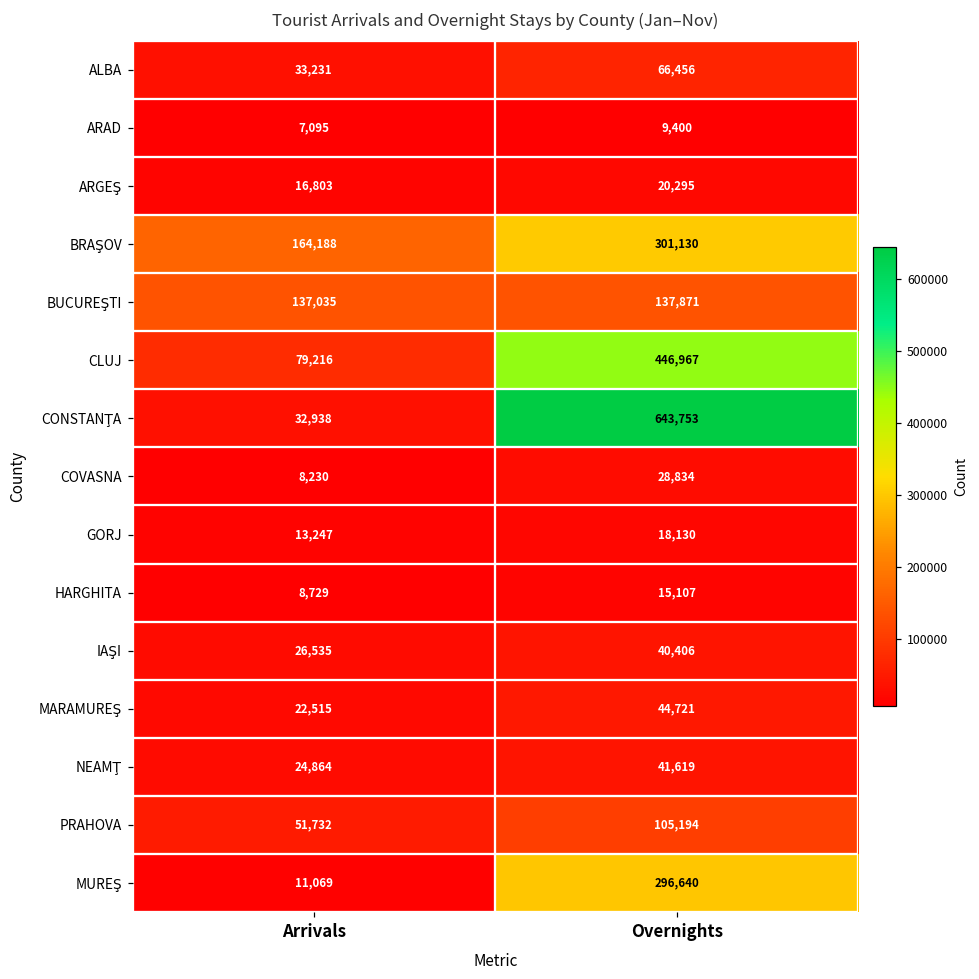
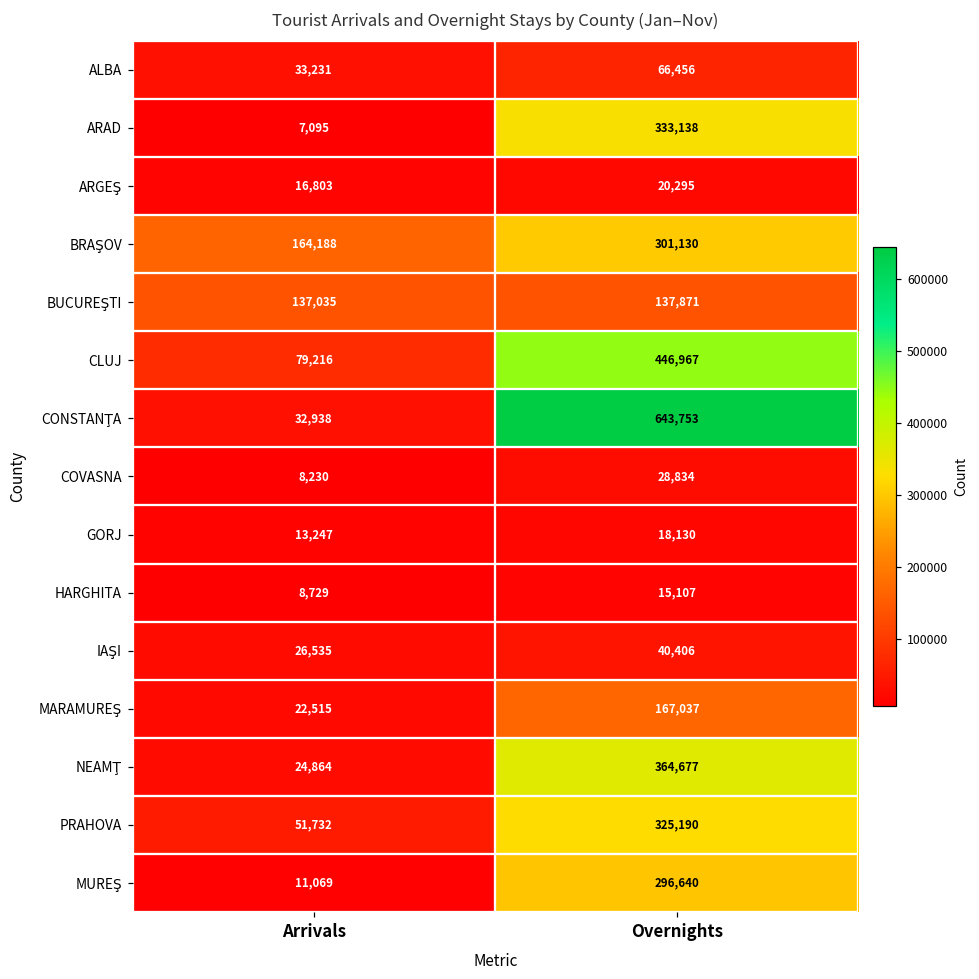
ARAD, Overnights: 9,400 -> 333,138
MARAMUREŞ, Overnights: 44,721 -> 167,037
NEAMŢ, Overnights: 41,619 -> 364,677
PRAHOVA, Overnights: 105,194 -> 325,190
